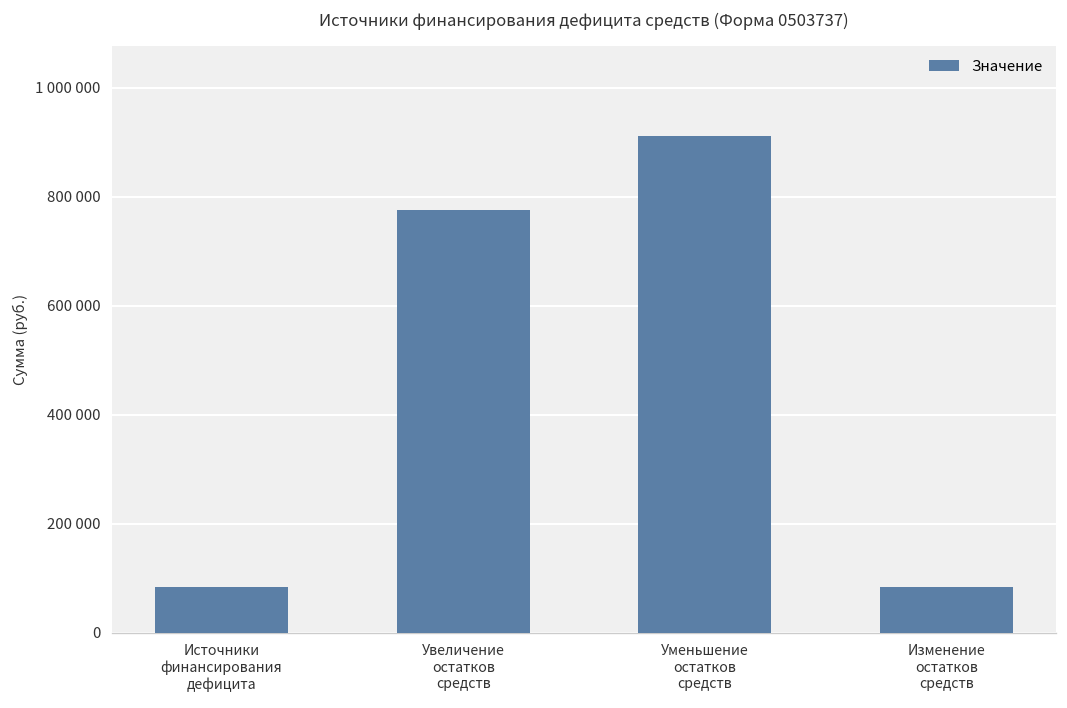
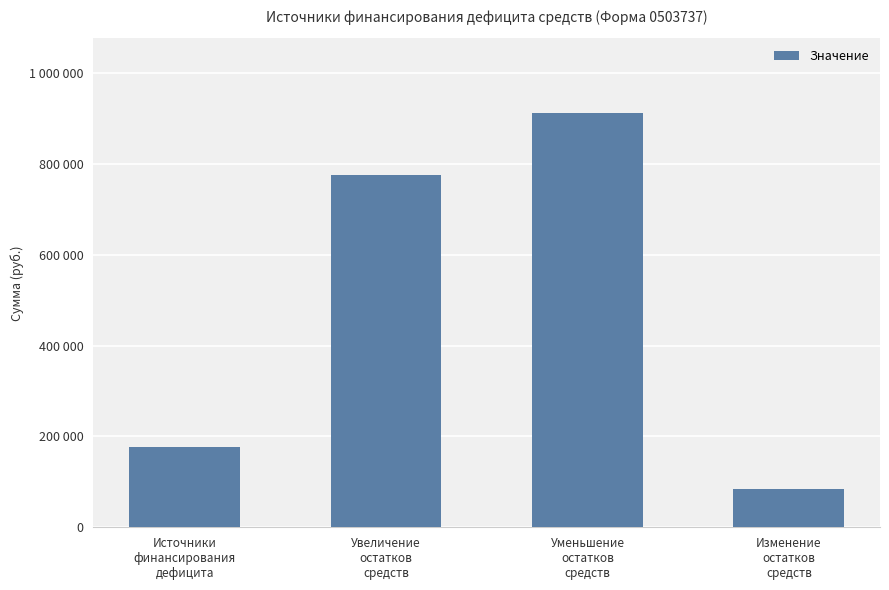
Источники финансирования дефицита: 80000 -> 180000
